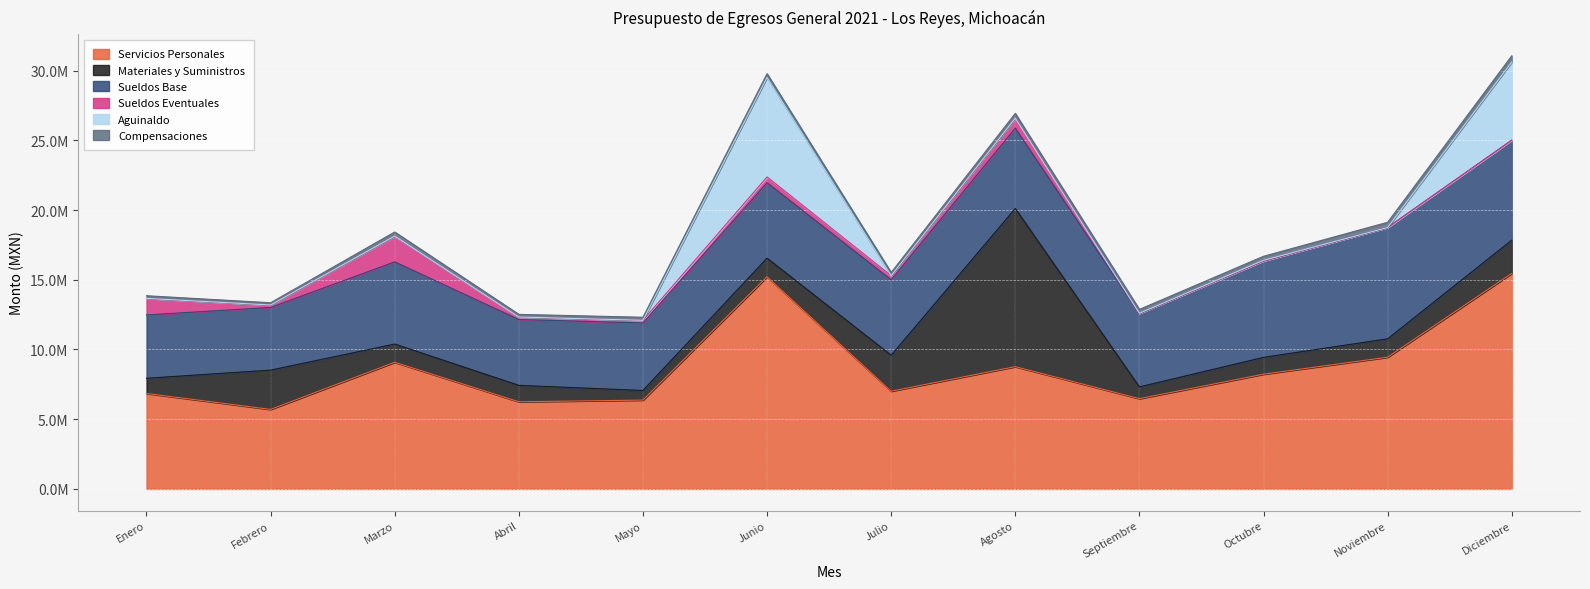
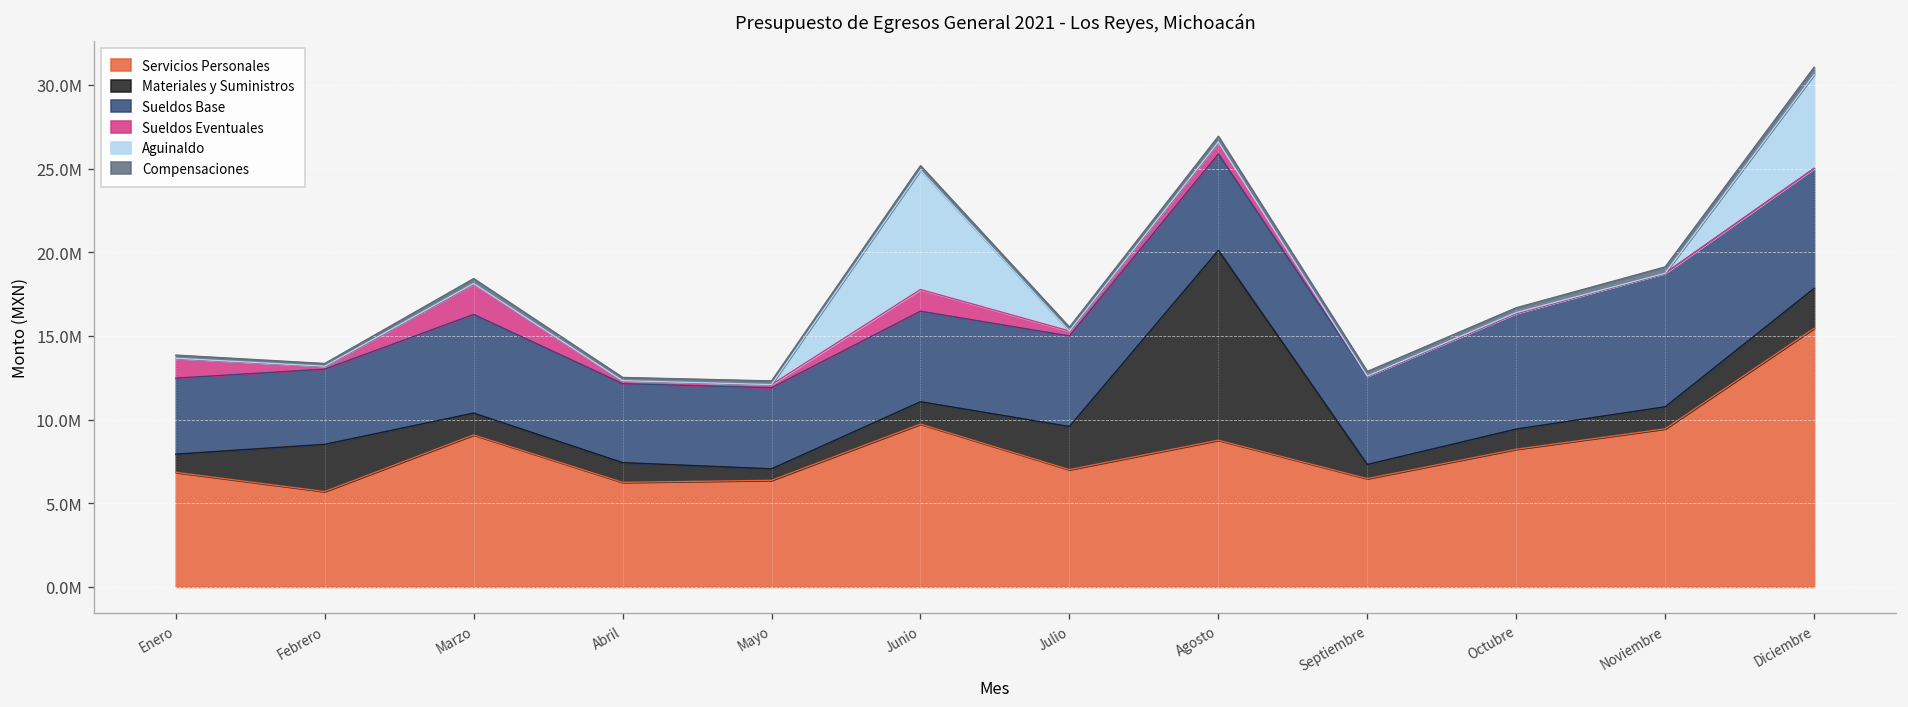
Servicios Personales, Junio: 15200000 -> 9700000
Sueldos Eventuales, Junio: 400000 -> 1300000
